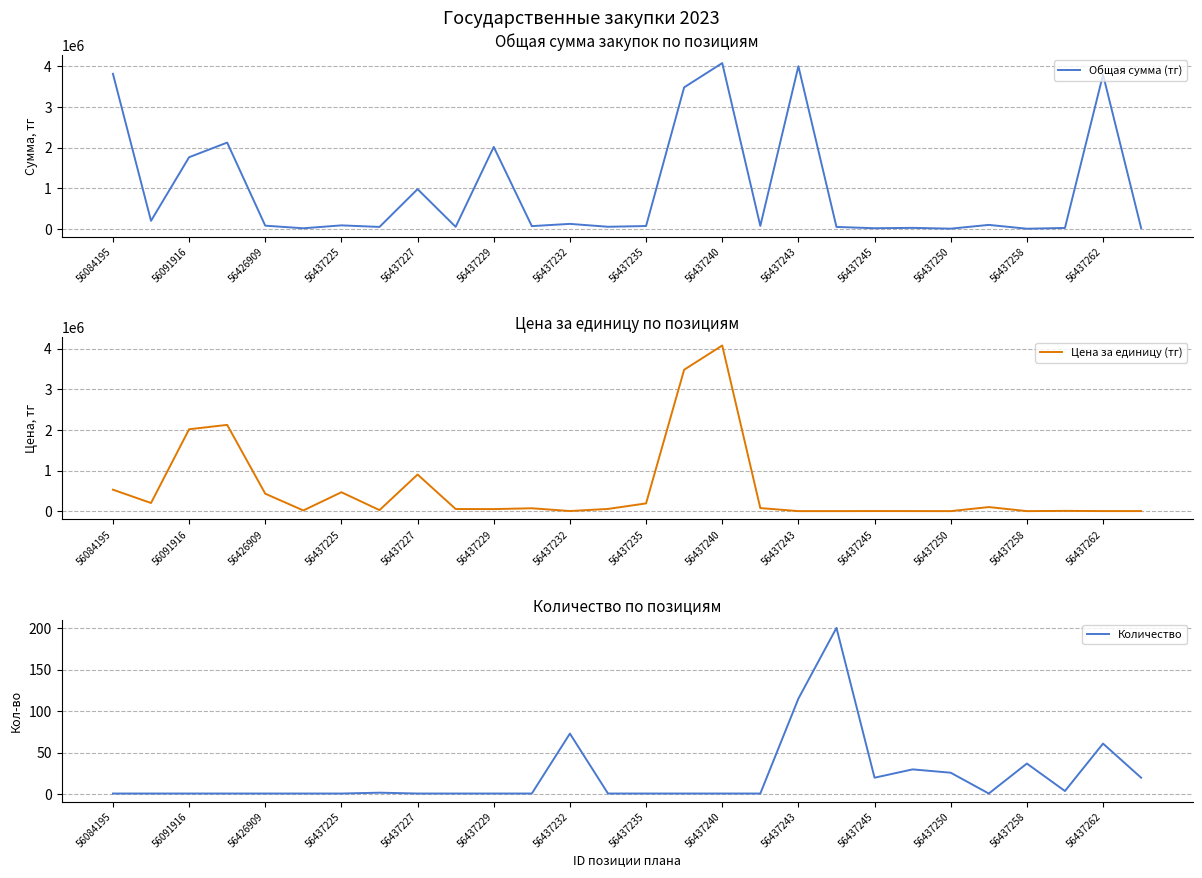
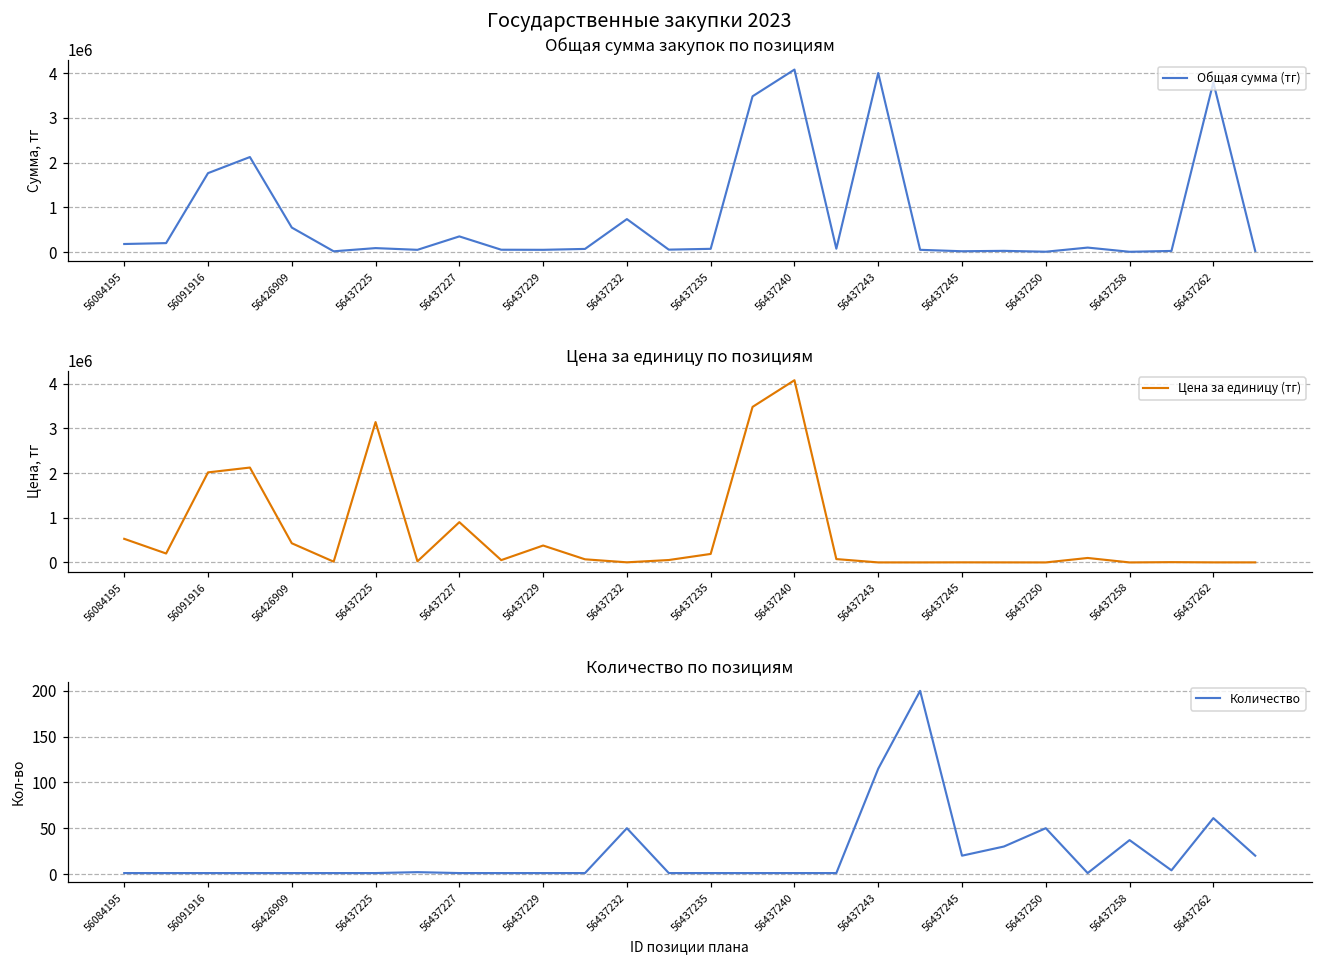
Общая сумма закупок по позициям, 56084195: 3800000 -> 200000
Общая сумма закупок по позициям, 56426909: 100000 -> 500000
Общая сумма закупок по позициям, 56437227: 1000000 -> 400000
Общая сумма закупок по позициям, 56437229: 2000000 -> 100000
Общая сумма закупок по позициям, 56437232: 100000 -> 700000
Цена за единицу по позициям, 56437225: 500000 -> 3100000
Цена за единицу по позициям, 56437229: 100000 -> 400000
Количество по позициям, 56437232: 70 -> 50
Количество по позициям, 56437250: 30 -> 50
